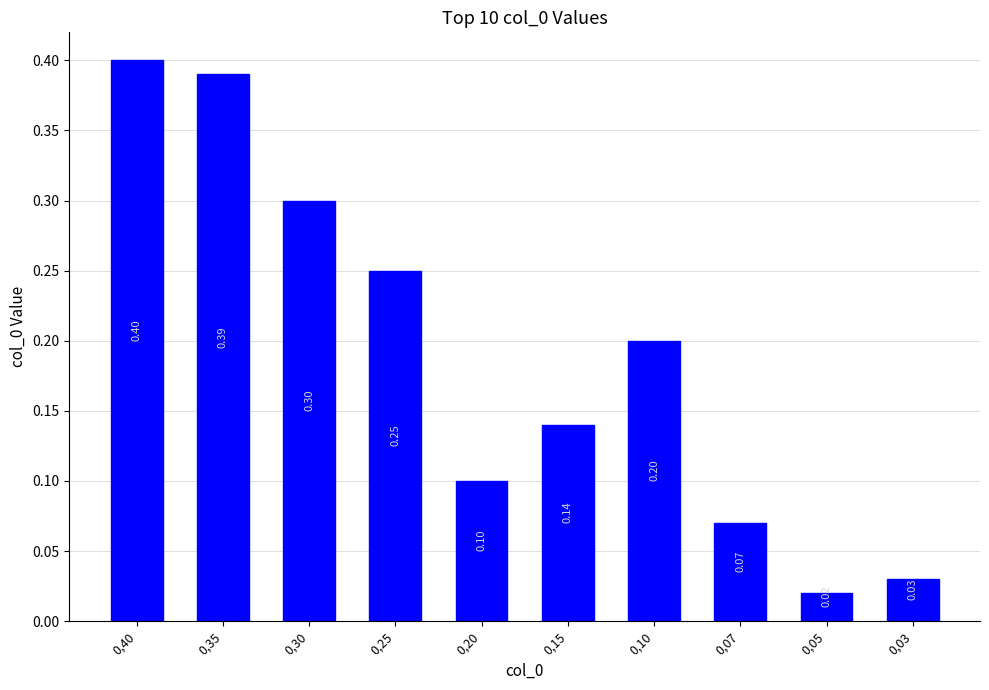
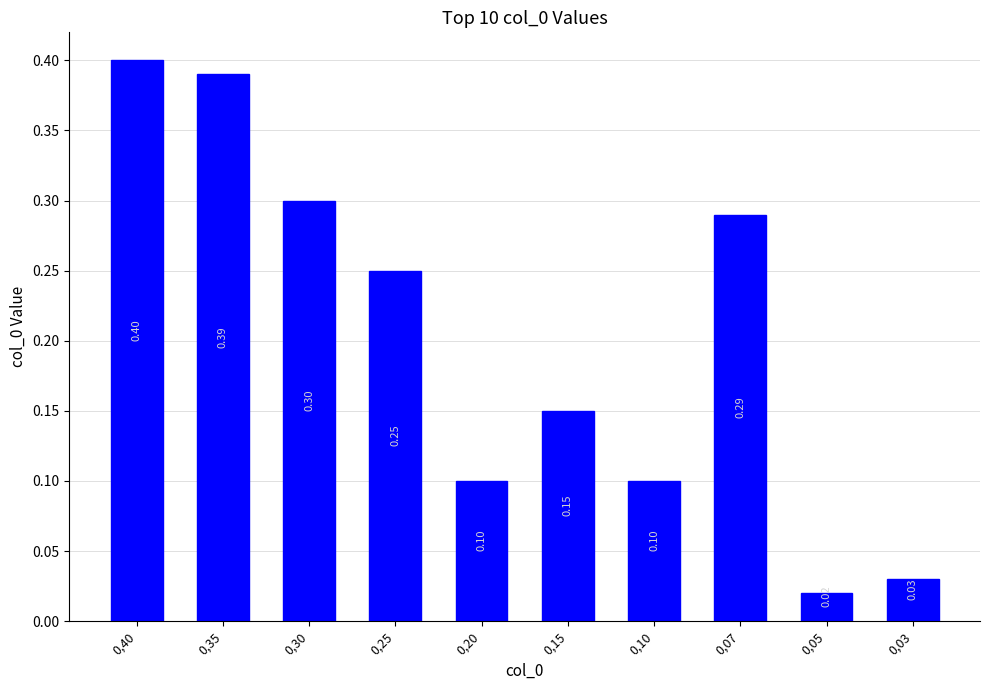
0,15: 0.14 -> 0.15
0,10: 0.20 -> 0.10
0,07: 0.07 -> 0.29
